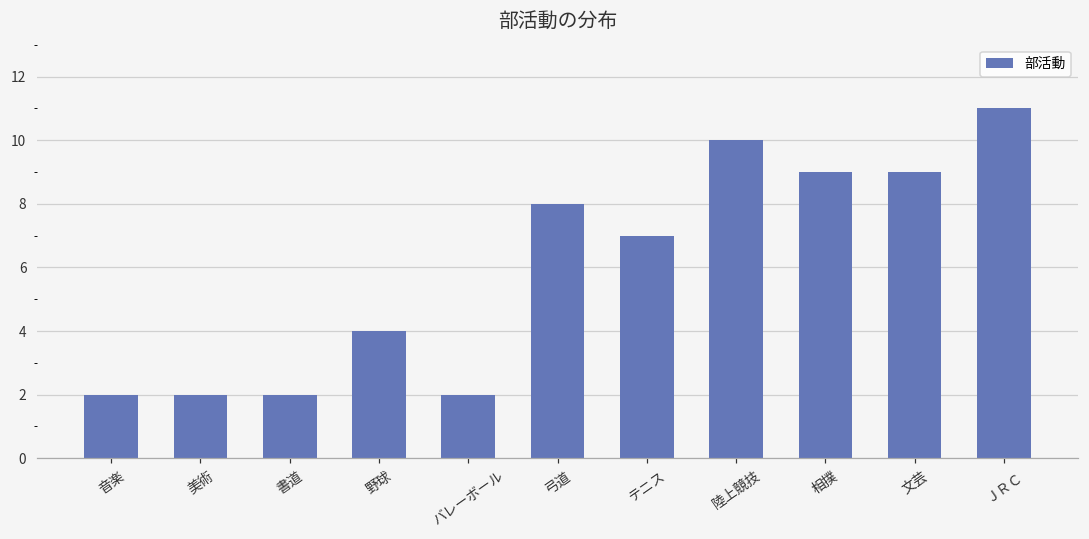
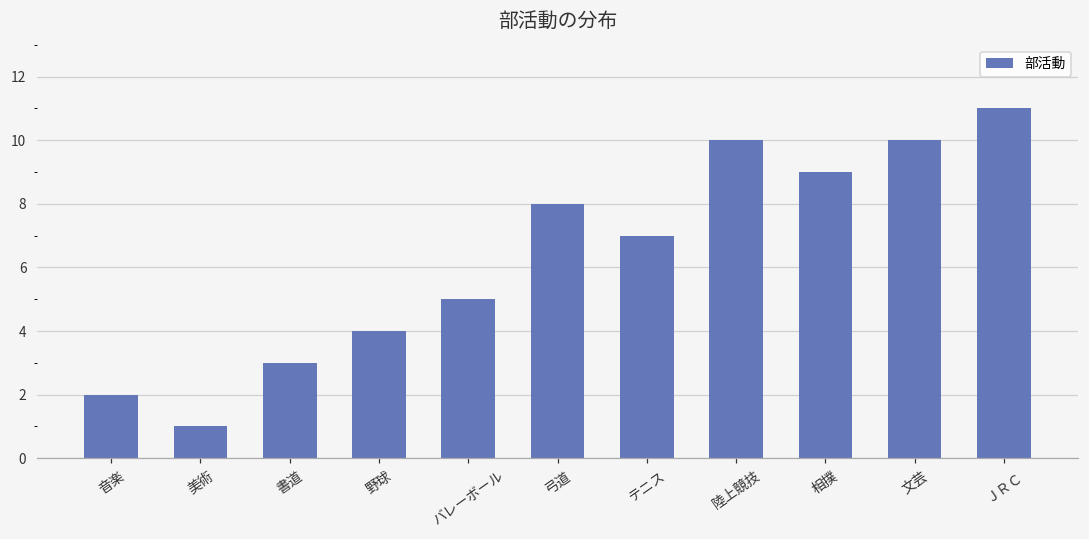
美術: 2 -> 1
書道: 2 -> 3
バレーボール: 2 -> 5
文芸: 9 -> 10
